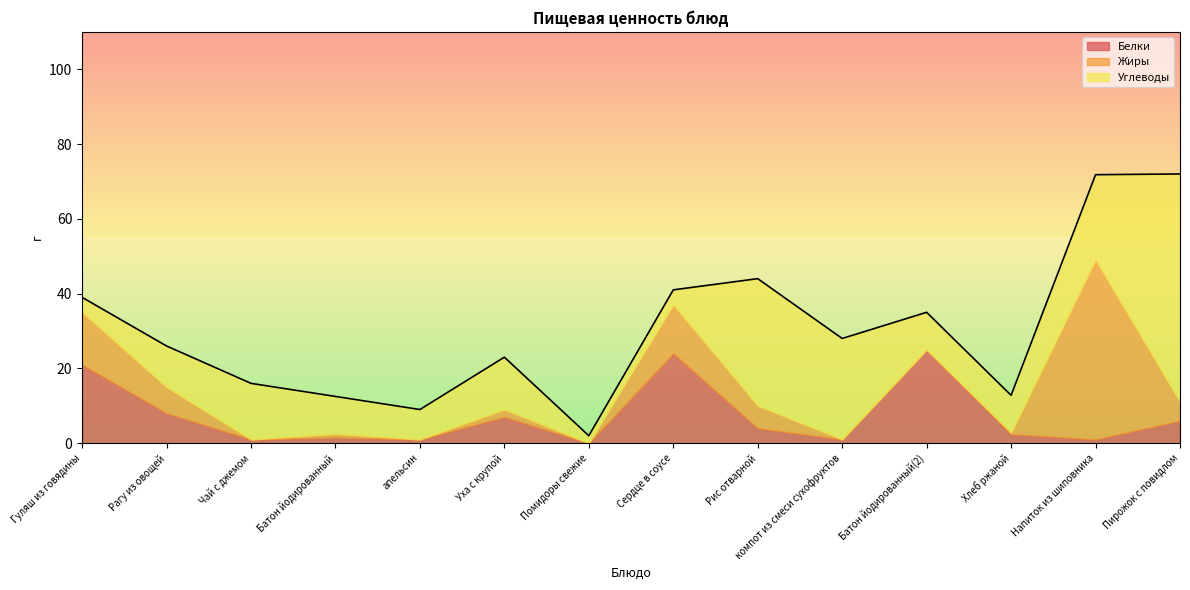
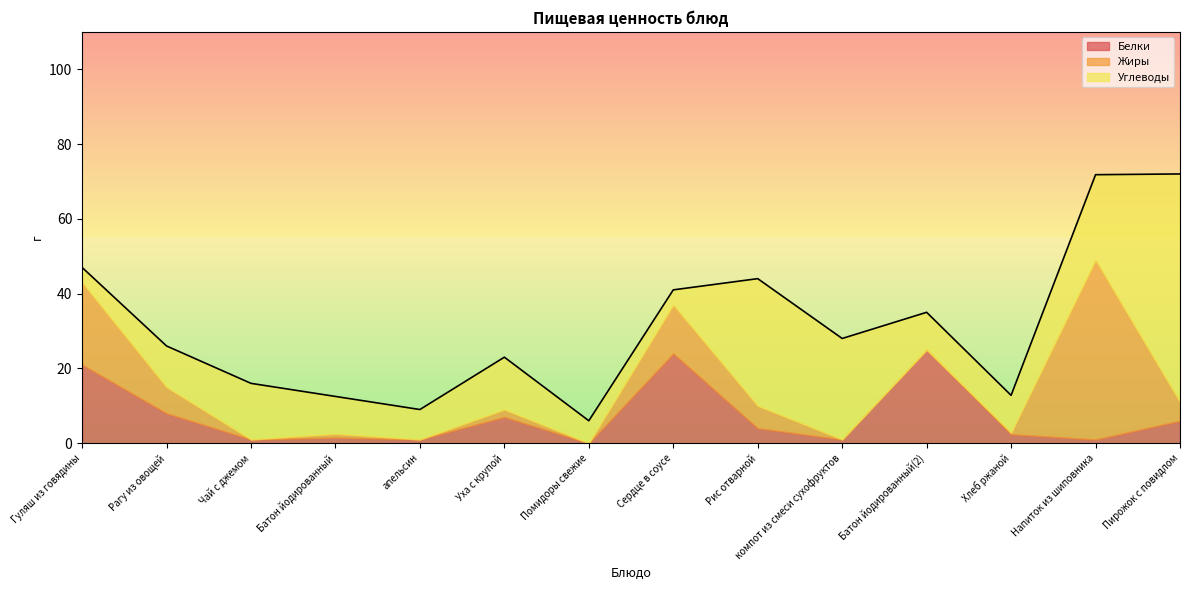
Жиры, Гуляш из говядины: 14 -> 22
Углеводы, Помидоры свежие: 2 -> 6
